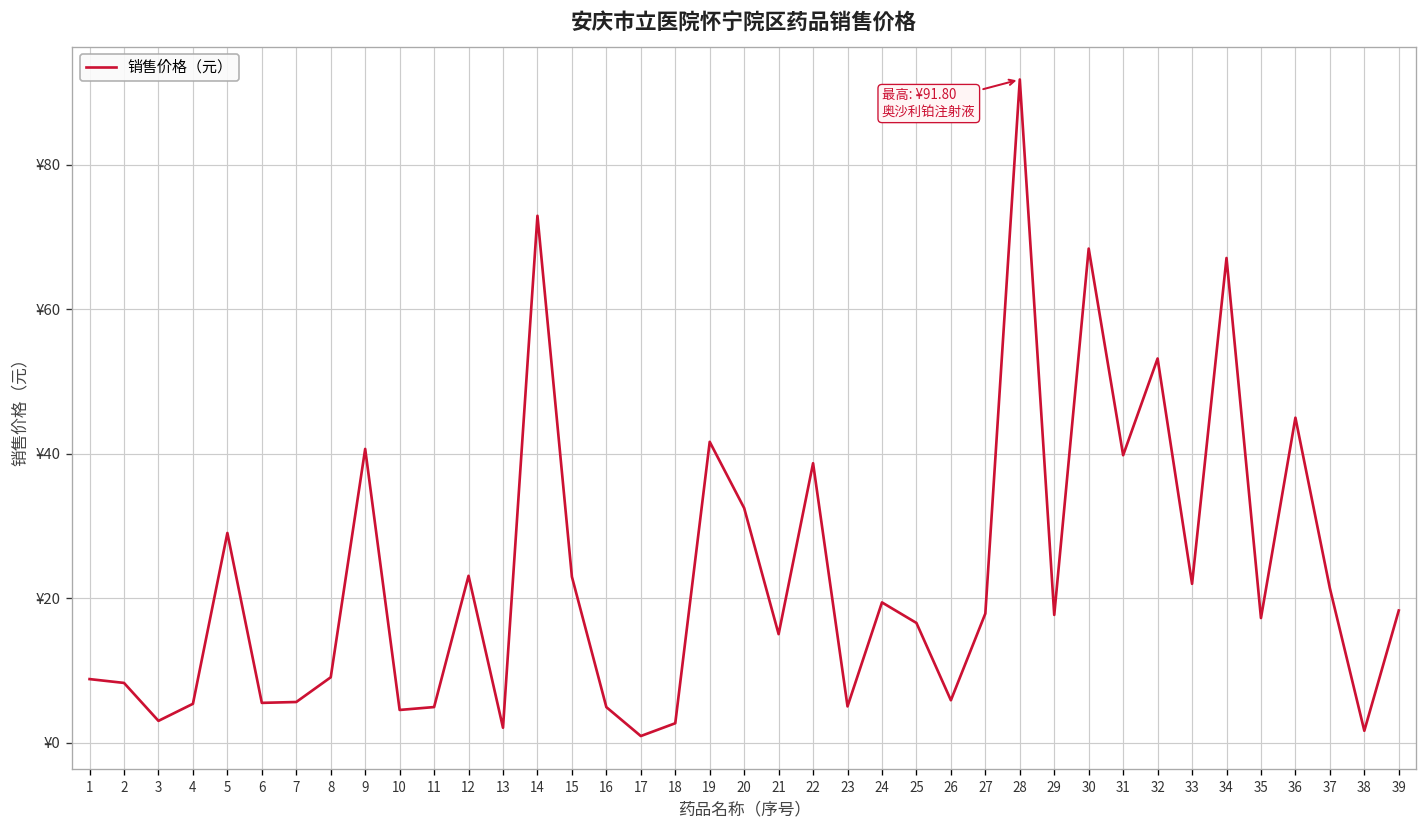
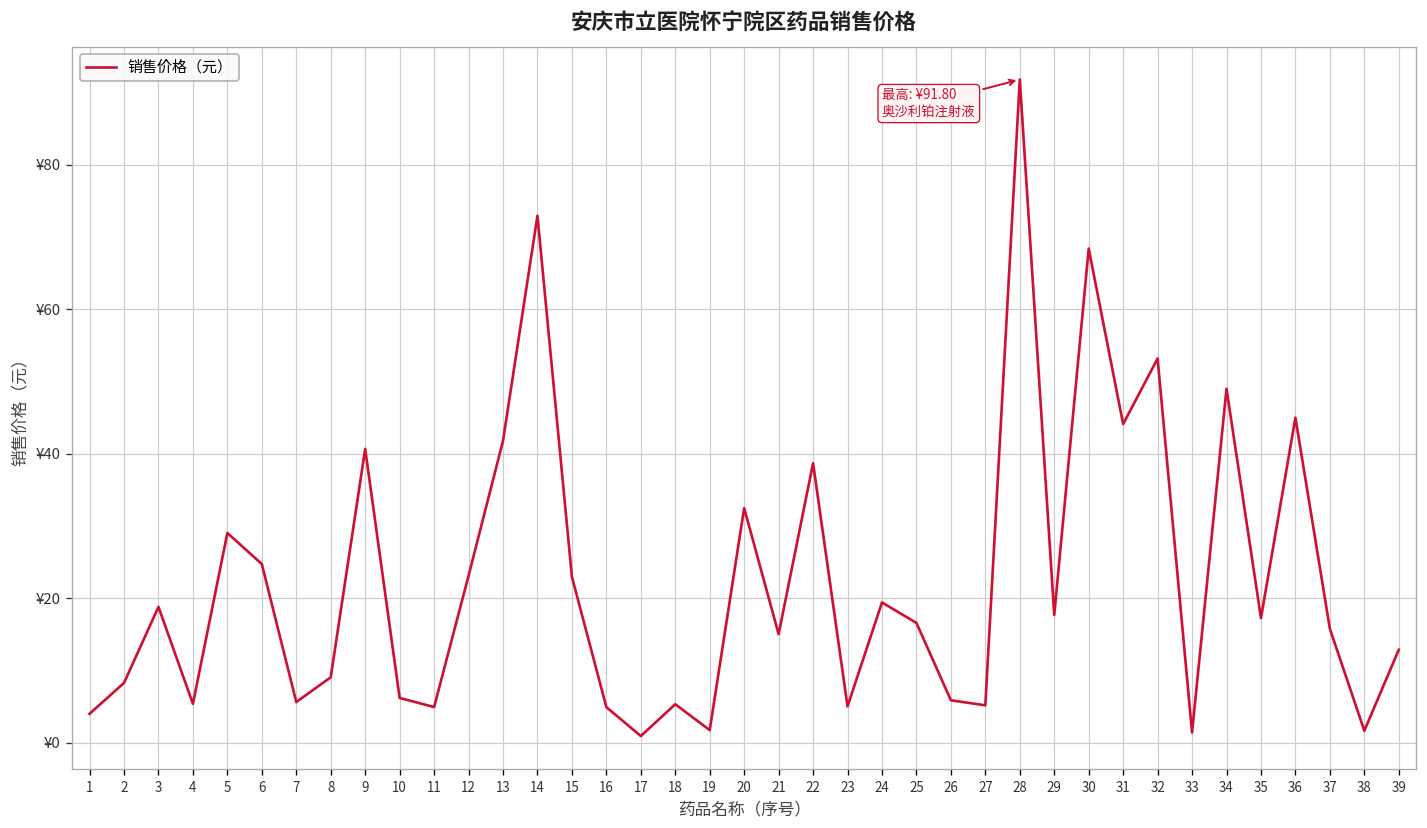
1: ¥9 -> ¥4
3: ¥3 -> ¥19
6: ¥6 -> ¥25
10: ¥5 -> ¥6
13: ¥2 -> ¥42
18: ¥3 -> ¥5
19: ¥42 -> ¥2
27: ¥18 -> ¥5
31: ¥40 -> ¥44
33: ¥22 -> ¥1
34: ¥67 -> ¥49
37: ¥21 -> ¥16
39: ¥18 -> ¥13
